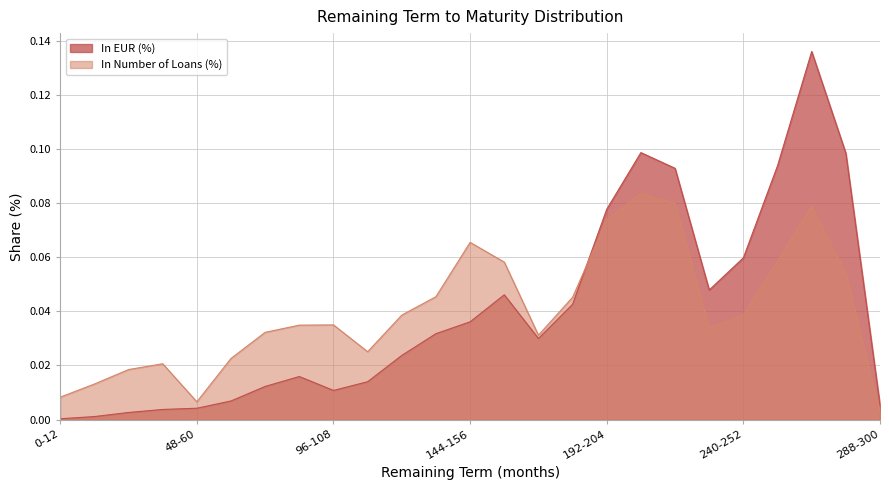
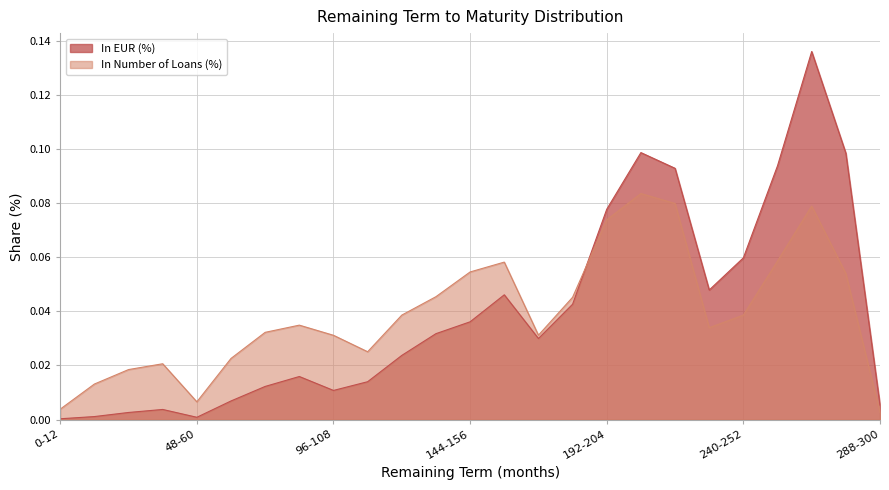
In Number of Loans (%), 0-12: 0.008 -> 0.004
In EUR (%), 48-60: 0.004 -> 0.001
In Number of Loans (%), 96-108: 0.035 -> 0.031
In Number of Loans (%), 144-156: 0.066 -> 0.055
